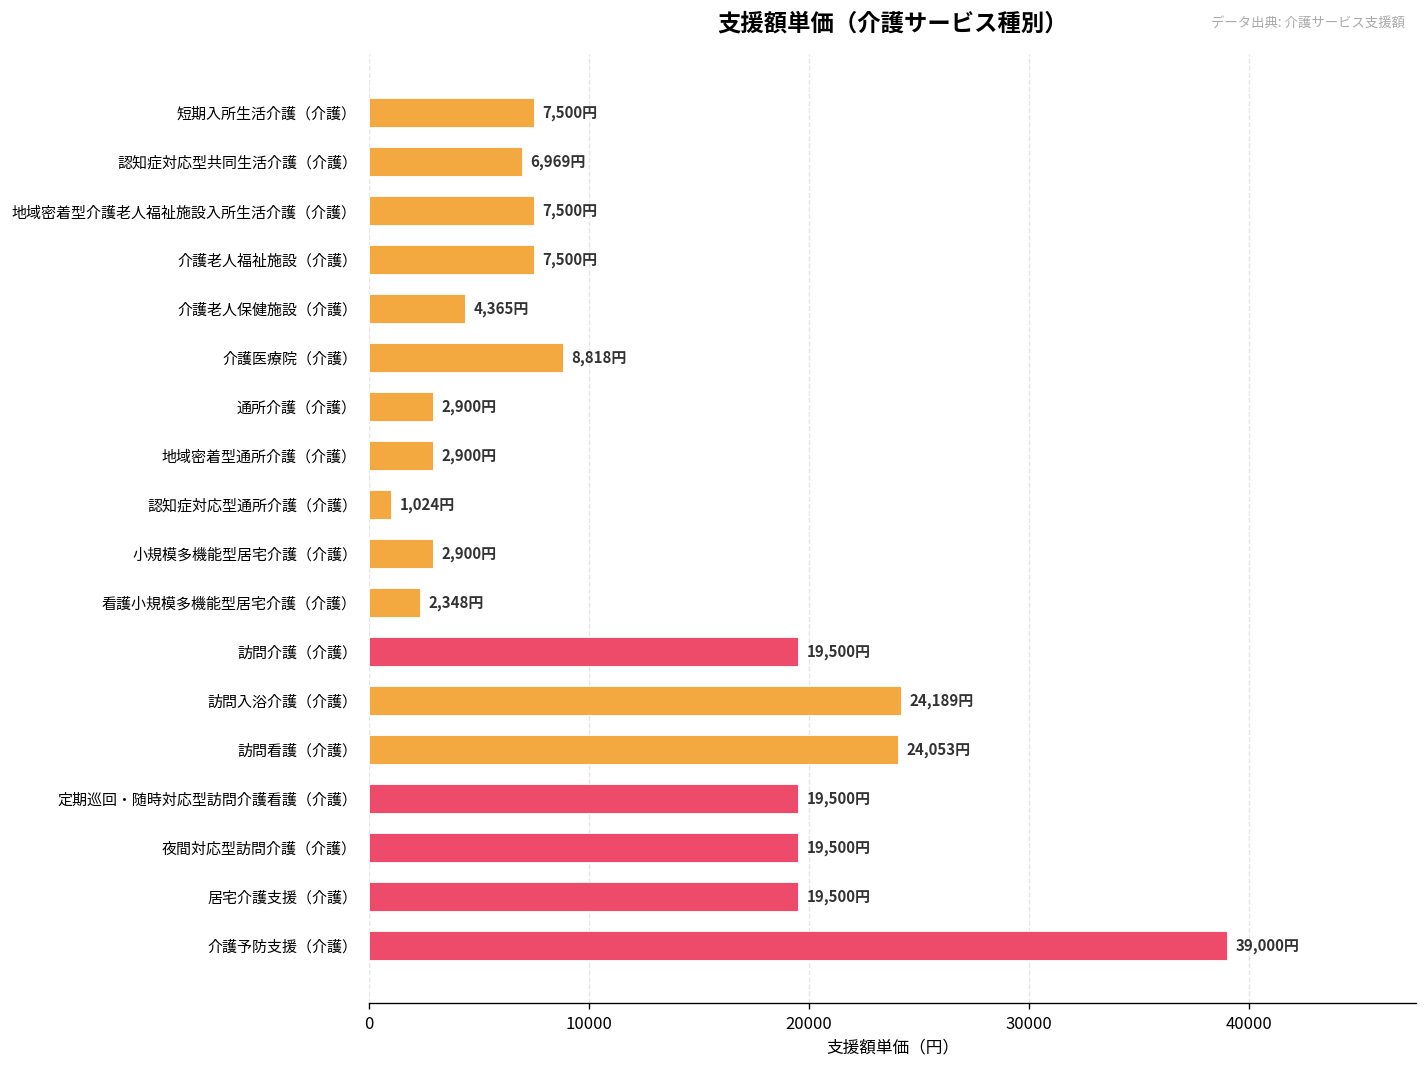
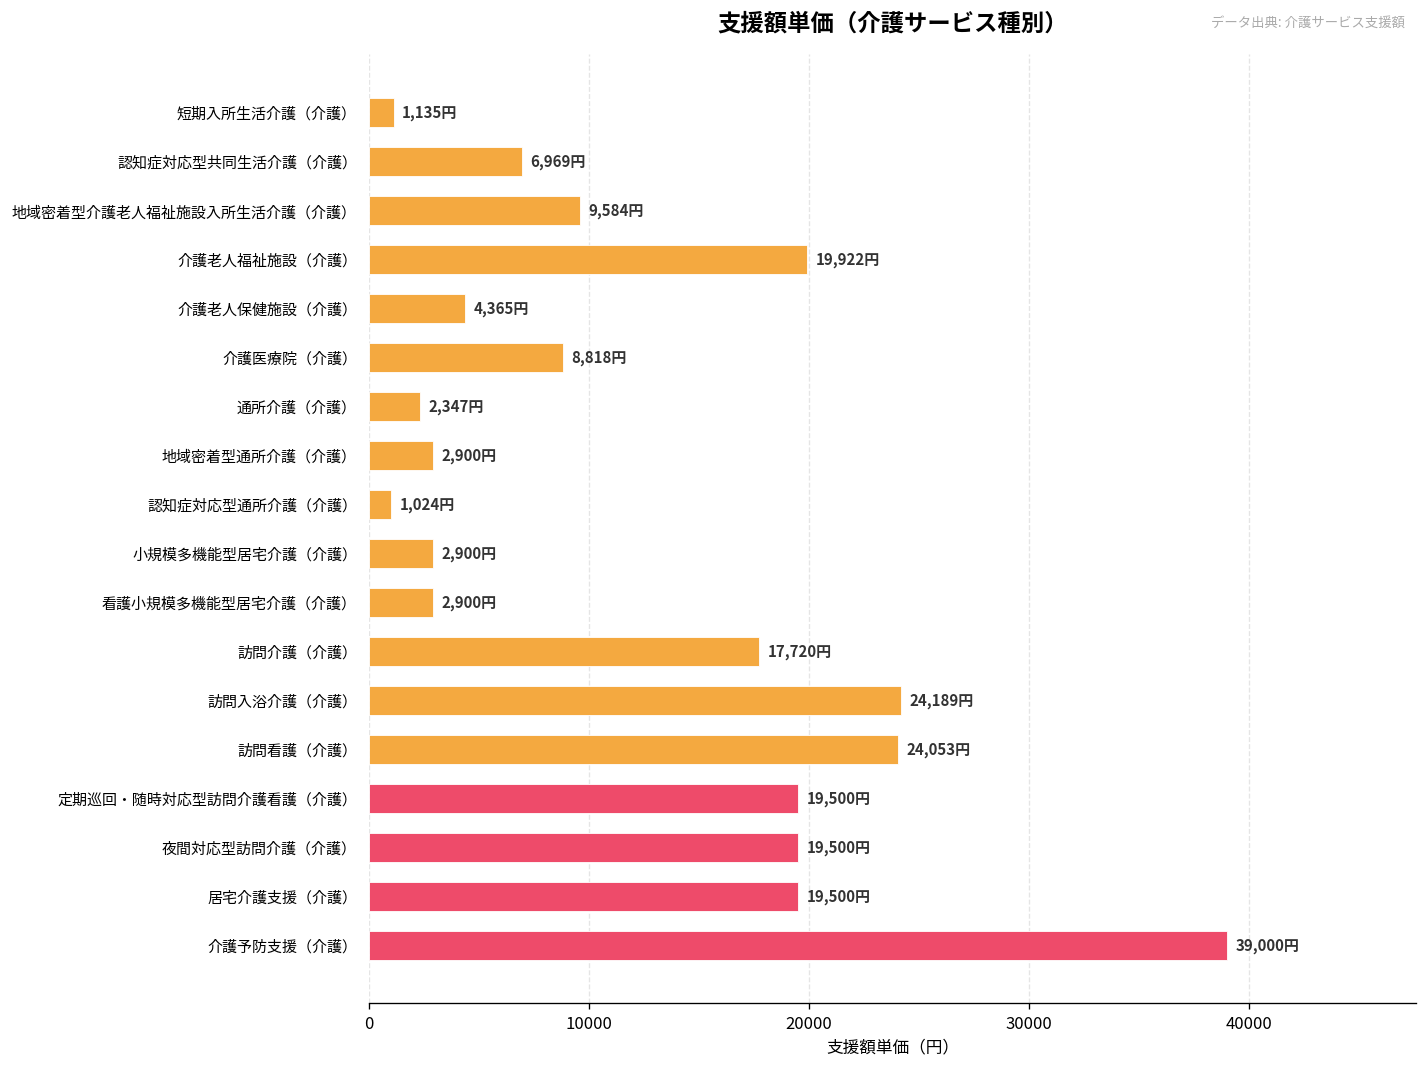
短期入所生活介護（介護）: 7,500円 -> 1,135円
地域密着型介護老人福祉施設入所生活介護（介護）: 7,500円 -> 9,584円
介護老人福祉施設（介護）: 7,500円 -> 19,922円
通所介護（介護）: 2,900円 -> 2,347円
看護小規模多機能型居宅介護（介護）: 2,348円 -> 2,900円
訪問介護（介護）: 19,500円 -> 17,720円
